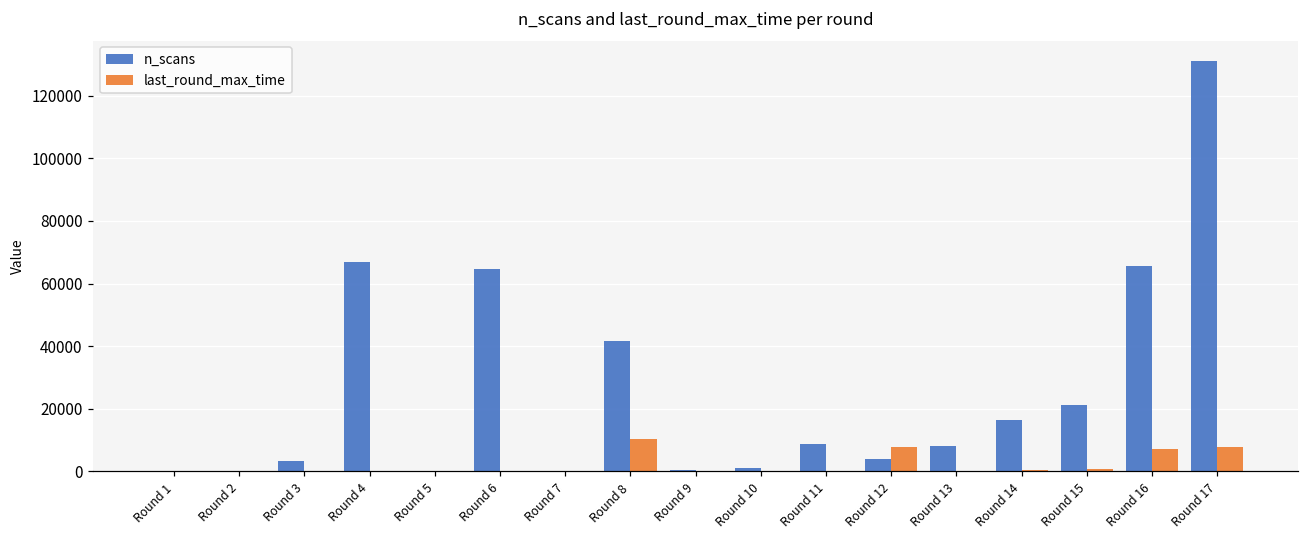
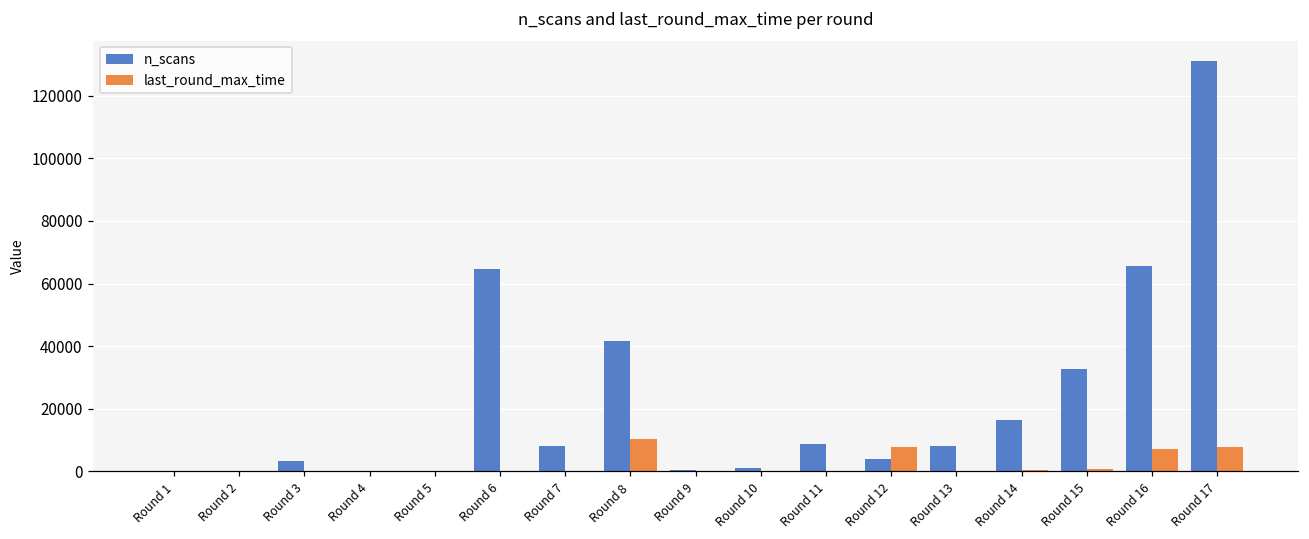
n_scans, Round 4: 67000 -> 0
n_scans, Round 7: 0 -> 8000
n_scans, Round 15: 21000 -> 33000
